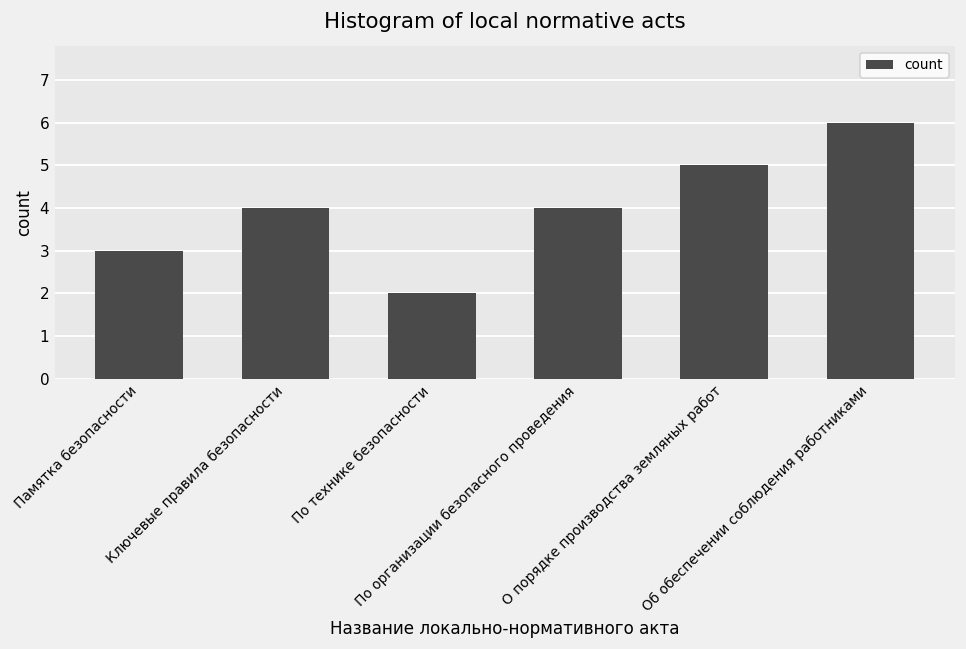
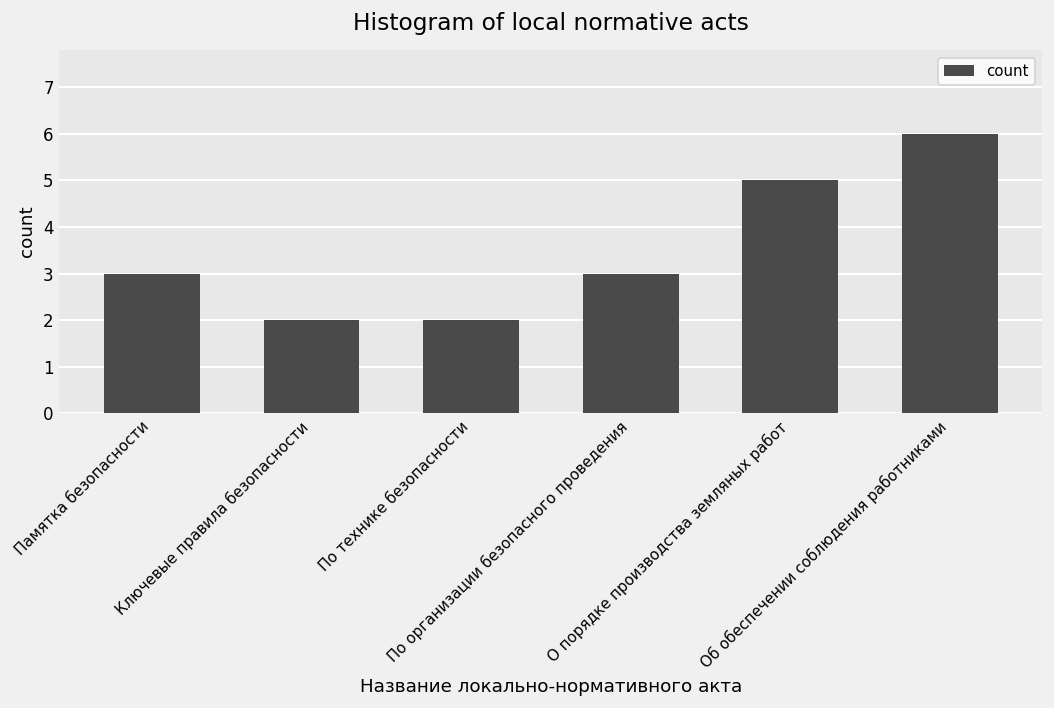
Ключевые правила безопасности: 4 -> 2
По организации безопасного проведения: 4 -> 3
